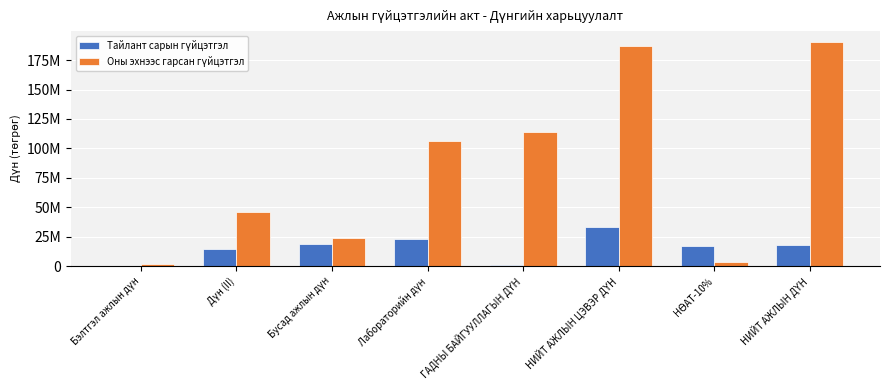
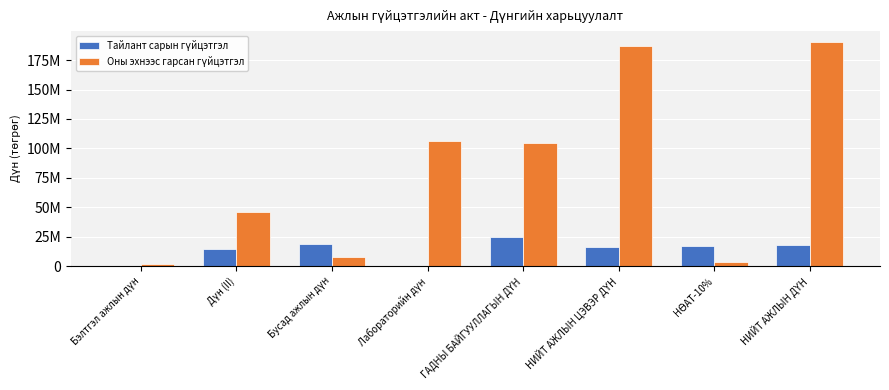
Оны эхнээс гарсан гүйцэтгэл, Бусад ажлын дүн: 24000000 -> 8000000
Тайлант сарын гүйцэтгэл, Лабораторийн дүн: 23000000 -> 0
Тайлант сарын гүйцэтгэл, ГАДНЫ БАЙГУУЛЛАГЫН ДҮН: 1000000 -> 25000000
Оны эхнээс гарсан гүйцэтгэл, ГАДНЫ БАЙГУУЛЛАГЫН ДҮН: 114000000 -> 105000000
Тайлант сарын гүйцэтгэл, НИЙТ АЖЛЫН ЦЭВЭР ДҮН: 34000000 -> 16000000
